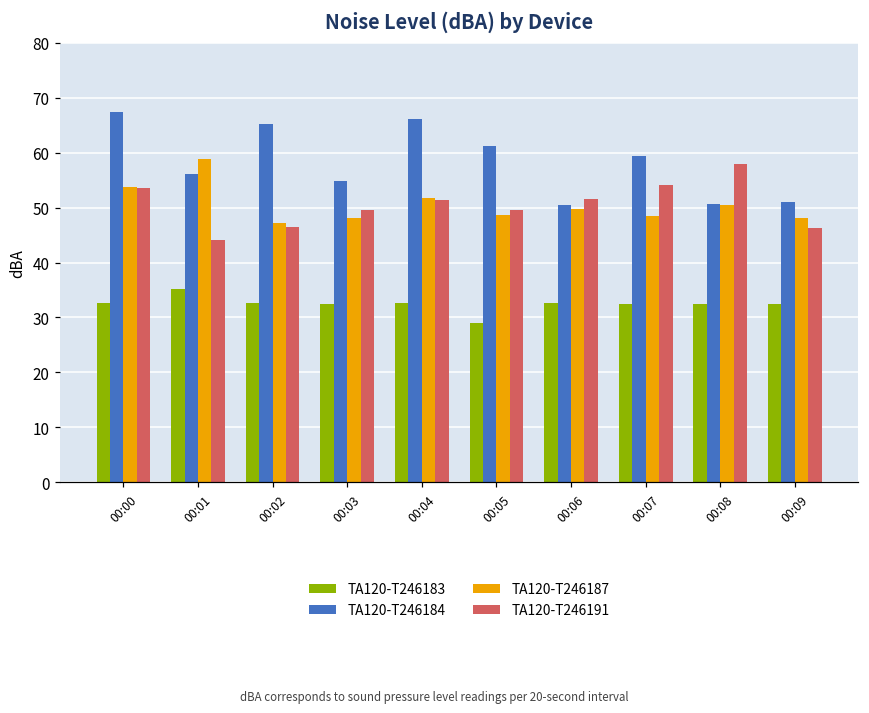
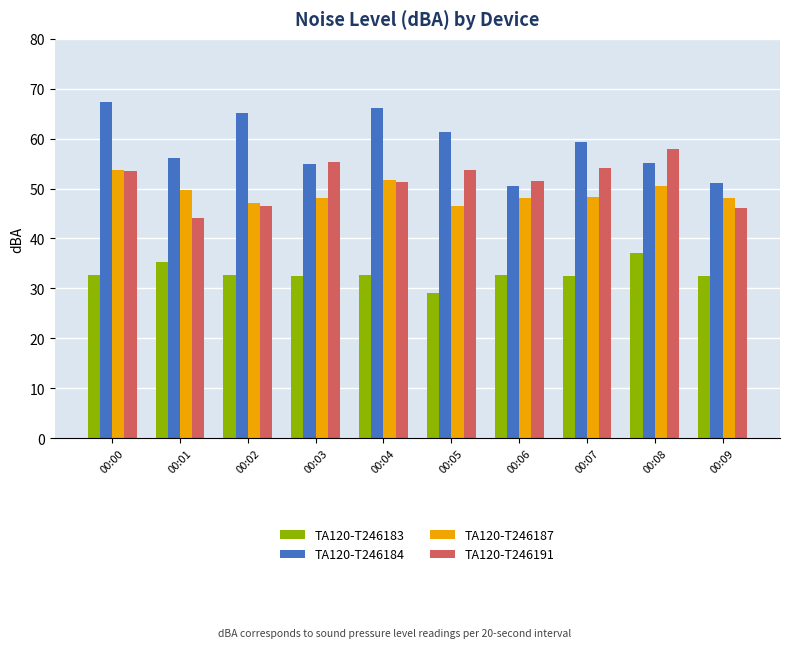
TA120-T246187, 00:01: 59 -> 50
TA120-T246191, 00:03: 50 -> 55
TA120-T246187, 00:05: 49 -> 47
TA120-T246191, 00:05: 50 -> 54
TA120-T246187, 00:06: 50 -> 48
TA120-T246183, 00:08: 33 -> 37
TA120-T246184, 00:08: 51 -> 55
